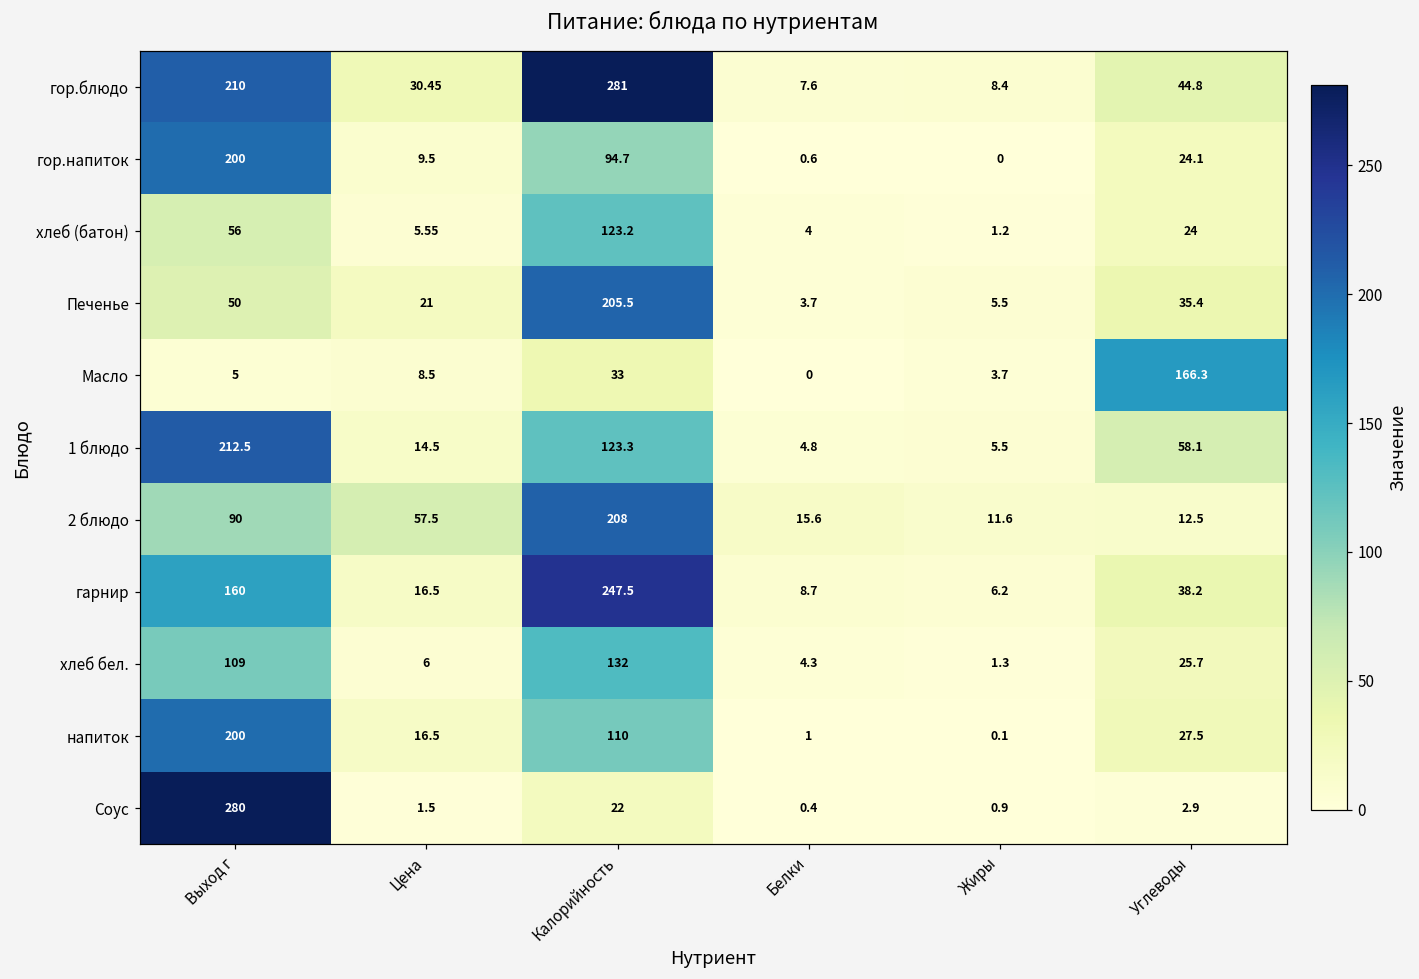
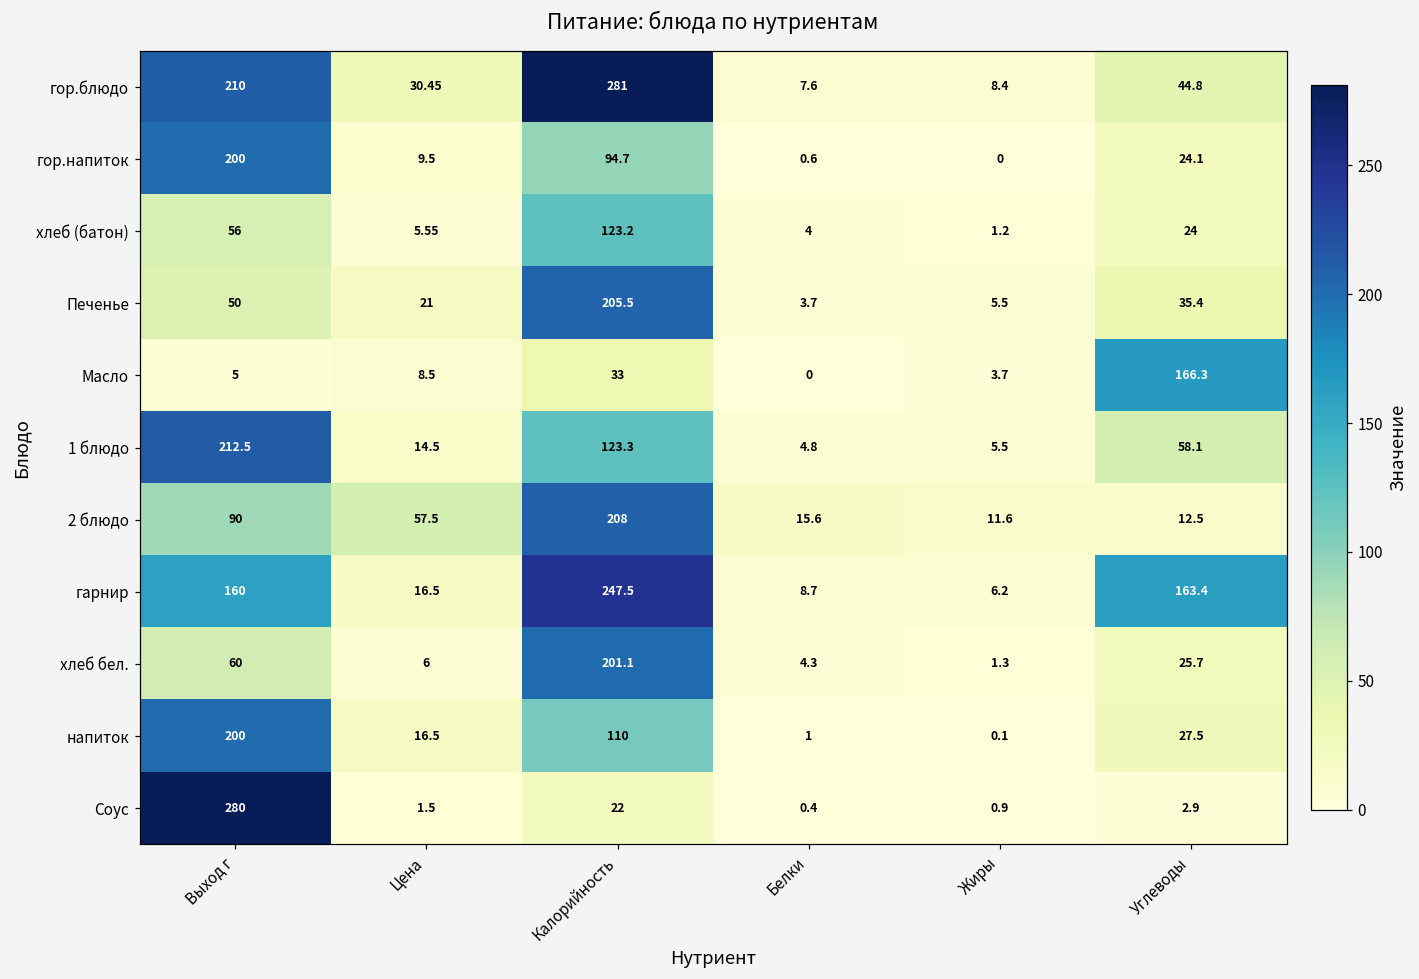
гарнир, Углеводы: 38.2 -> 163.4
хлеб бел., Выход г: 109 -> 60
хлеб бел., Калорийность: 132 -> 201.1
